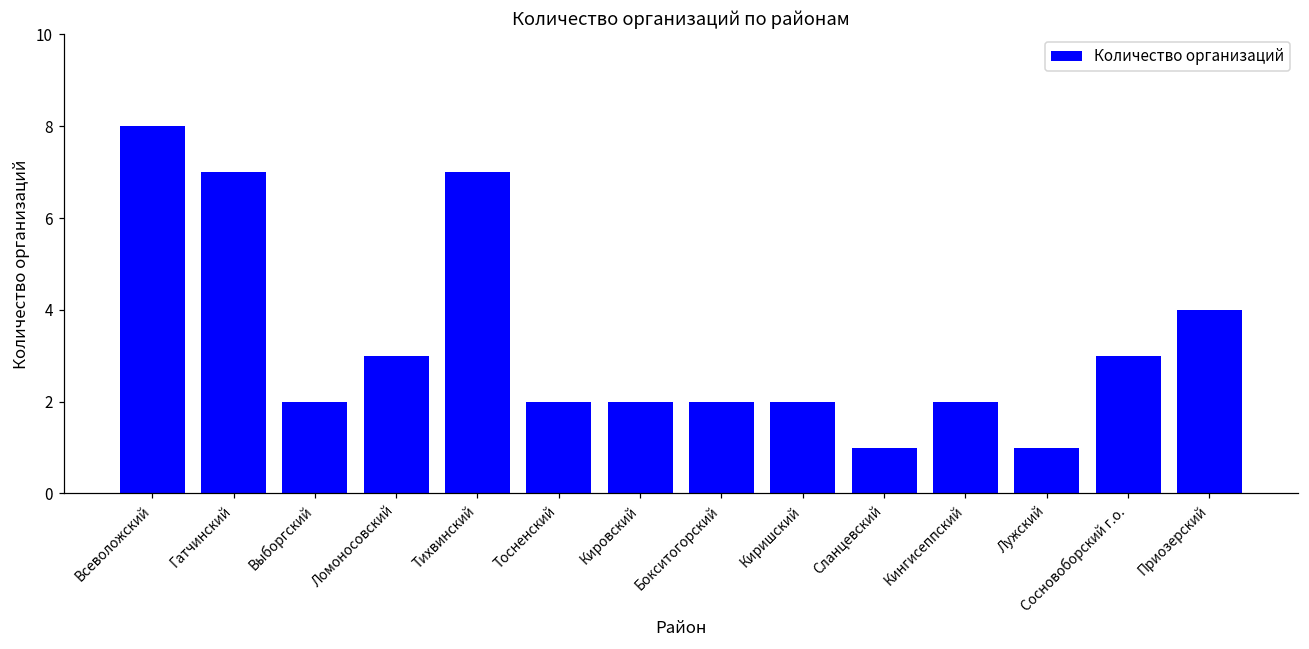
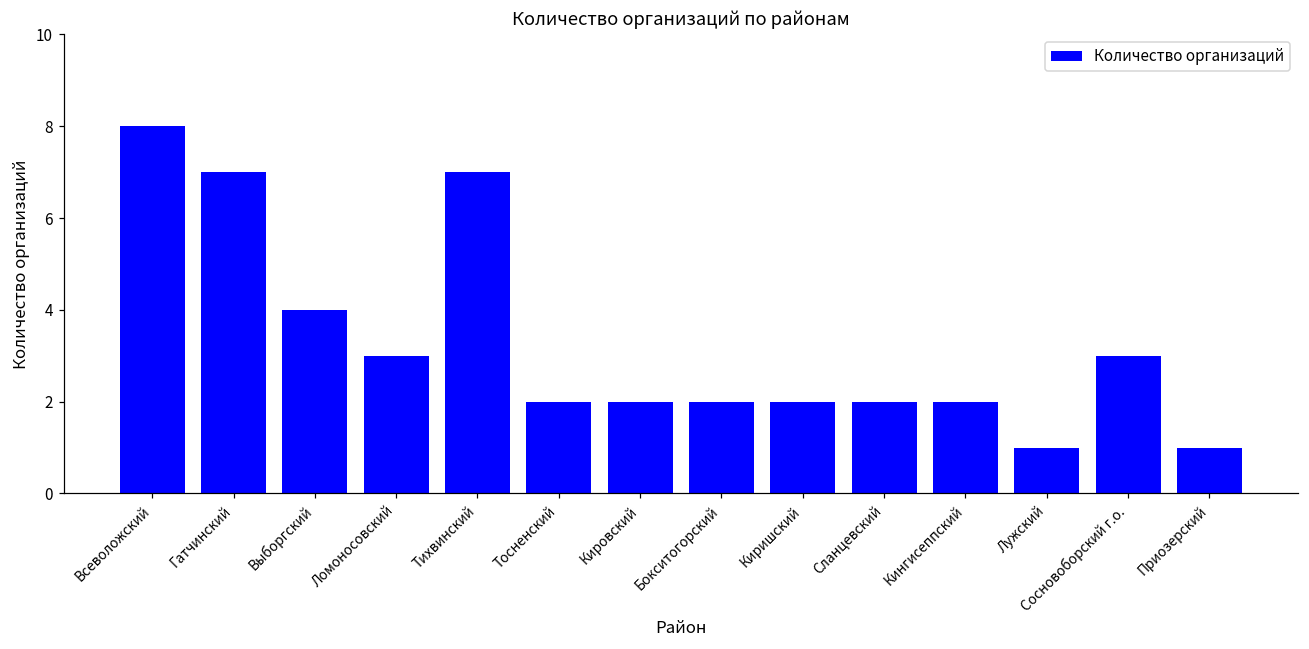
Выборгский: 2 -> 4
Сланцевский: 1 -> 2
Приозерский: 4 -> 1
